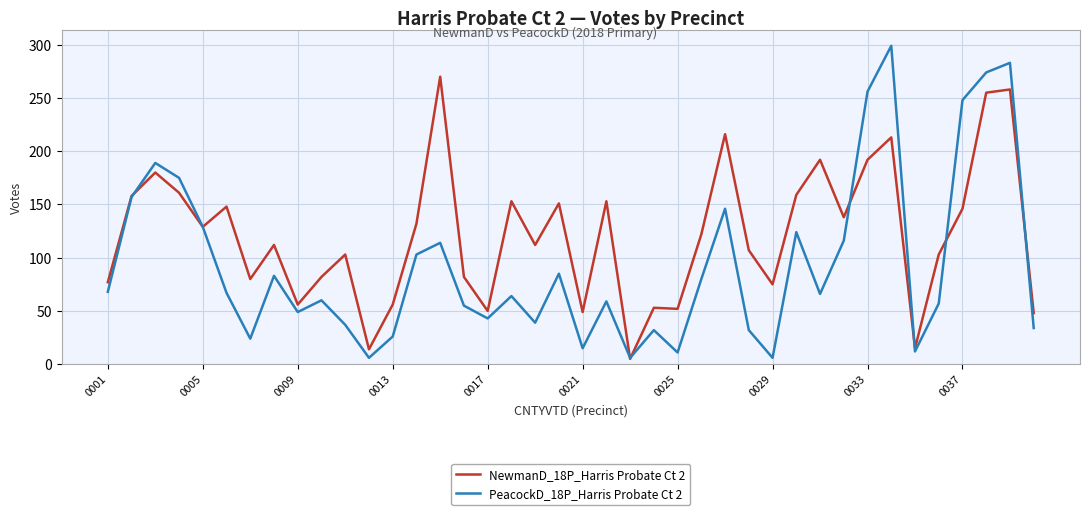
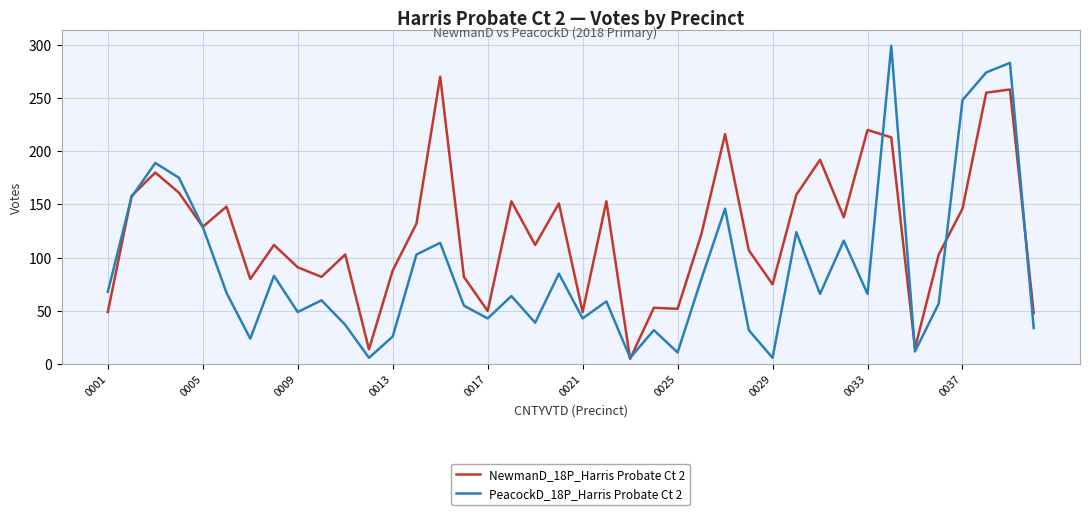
NewmanD_18P_Harris Probate Ct 2, 0001: 77 -> 49
NewmanD_18P_Harris Probate Ct 2, 0009: 56 -> 91
NewmanD_18P_Harris Probate Ct 2, 0013: 56 -> 88
PeacockD_18P_Harris Probate Ct 2, 0021: 15 -> 43
NewmanD_18P_Harris Probate Ct 2, 0033: 192 -> 220
PeacockD_18P_Harris Probate Ct 2, 0033: 256 -> 66
